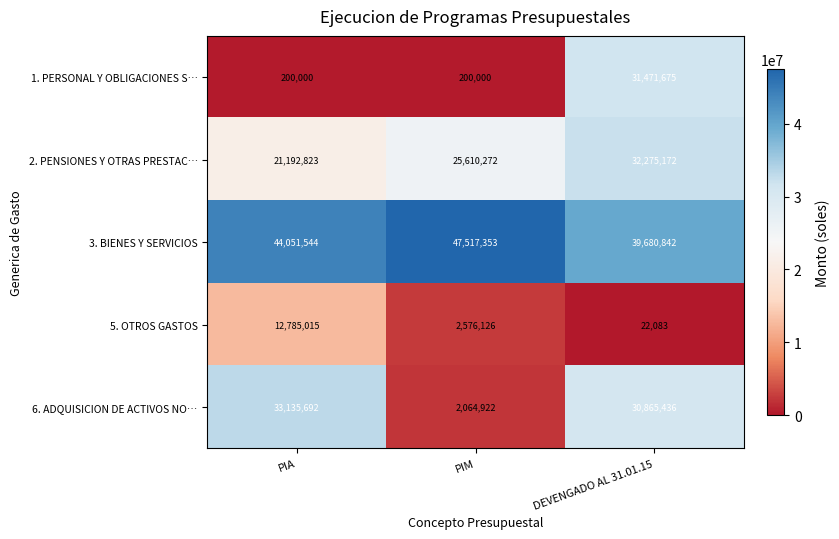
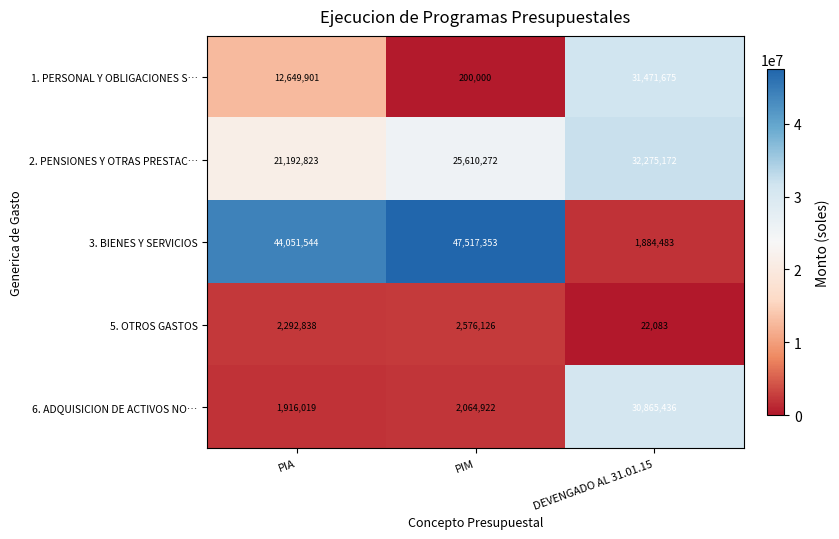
1. PERSONAL Y OBLIGACIONES S…, PIA: 200,000 -> 12,649,901
3. BIENES Y SERVICIOS, DEVENGADO AL 31.01.15: 39,680,842 -> 1,884,483
5. OTROS GASTOS, PIA: 12,785,015 -> 2,292,838
6. ADQUISICION DE ACTIVOS NO…, PIA: 33,135,692 -> 1,916,019
